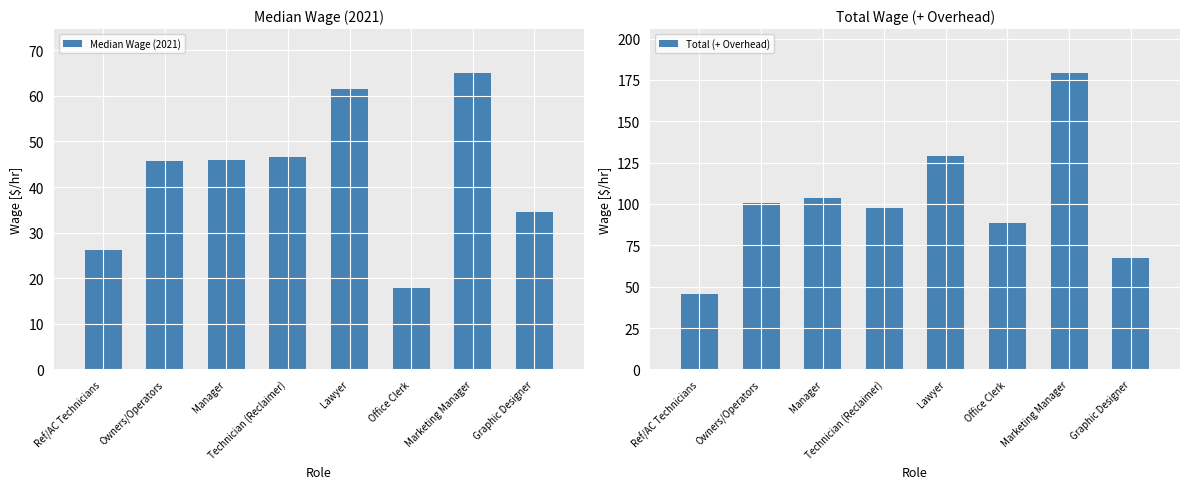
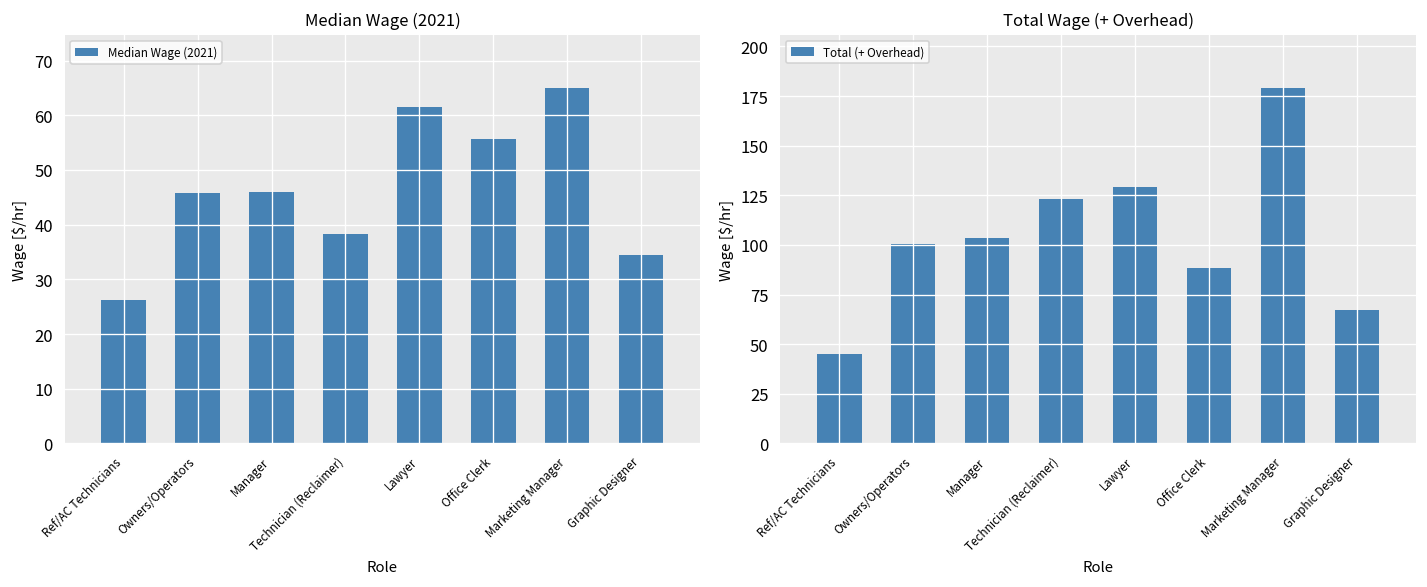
Median Wage (2021), Technician (Reclaimer): 47 -> 38
Median Wage (2021), Office Clerk: 18 -> 56
Total Wage (+ Overhead), Technician (Reclaimer): 98 -> 123
